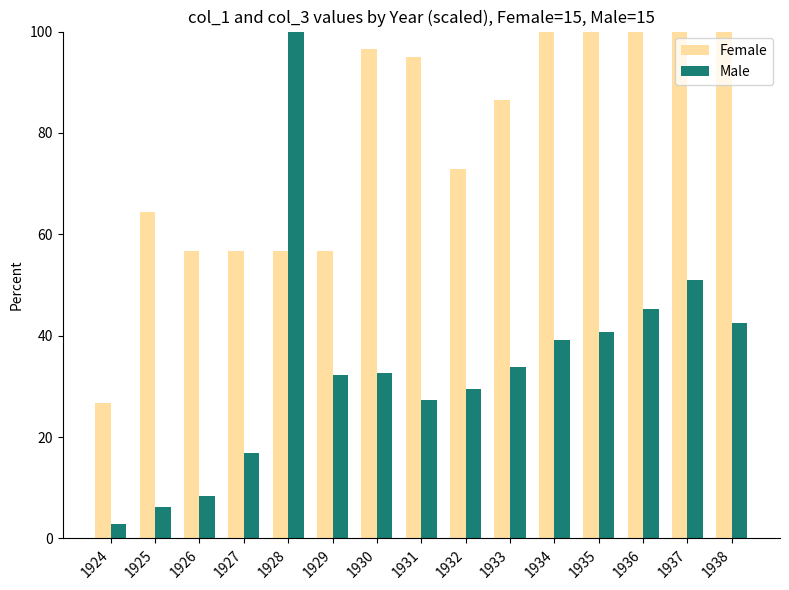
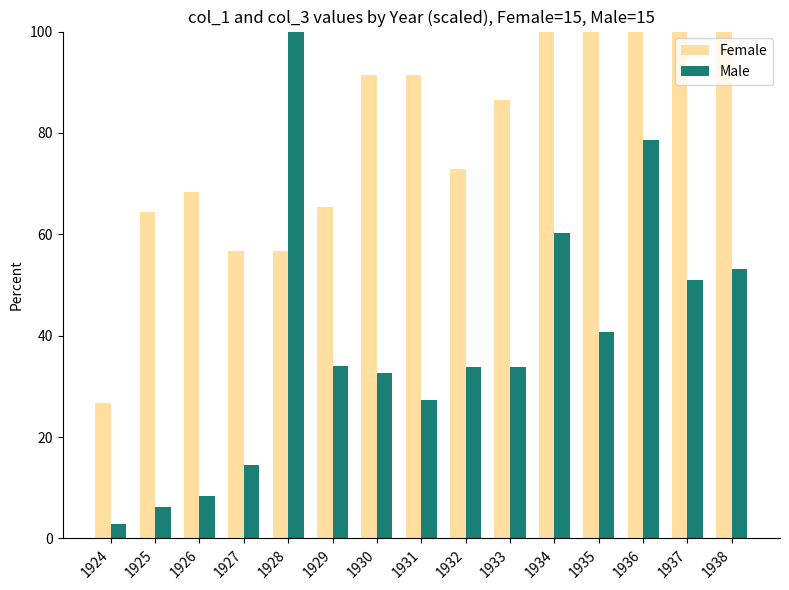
Female, 1926: 57 -> 68
Male, 1927: 17 -> 14
Female, 1929: 57 -> 65
Male, 1929: 32 -> 34
Female, 1930: 96 -> 91
Female, 1931: 95 -> 91
Male, 1932: 29 -> 34
Male, 1934: 39 -> 60
Male, 1936: 45 -> 79
Male, 1938: 42 -> 53
